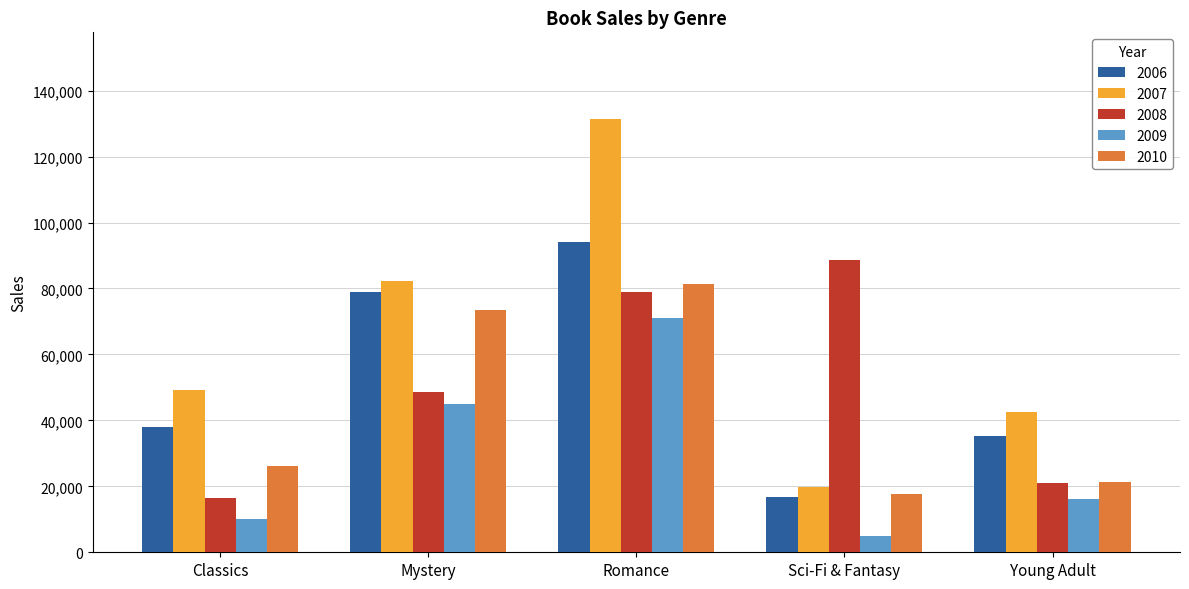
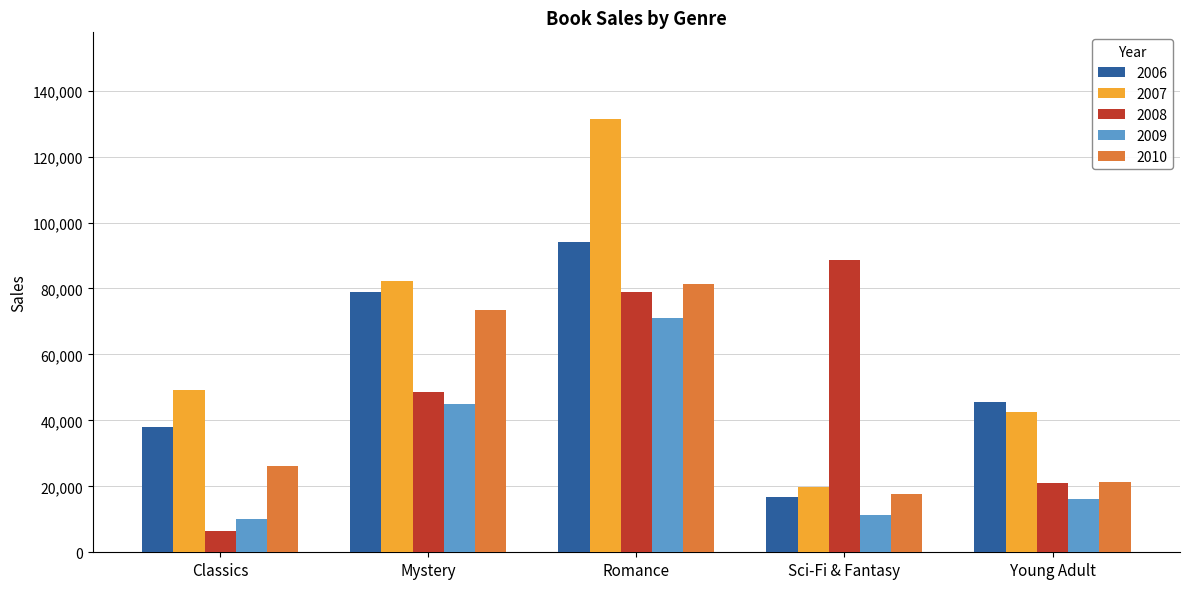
2008, Classics: 16,000 -> 6,000
2009, Sci-Fi & Fantasy: 5,000 -> 11,000
2006, Young Adult: 35,000 -> 46,000
